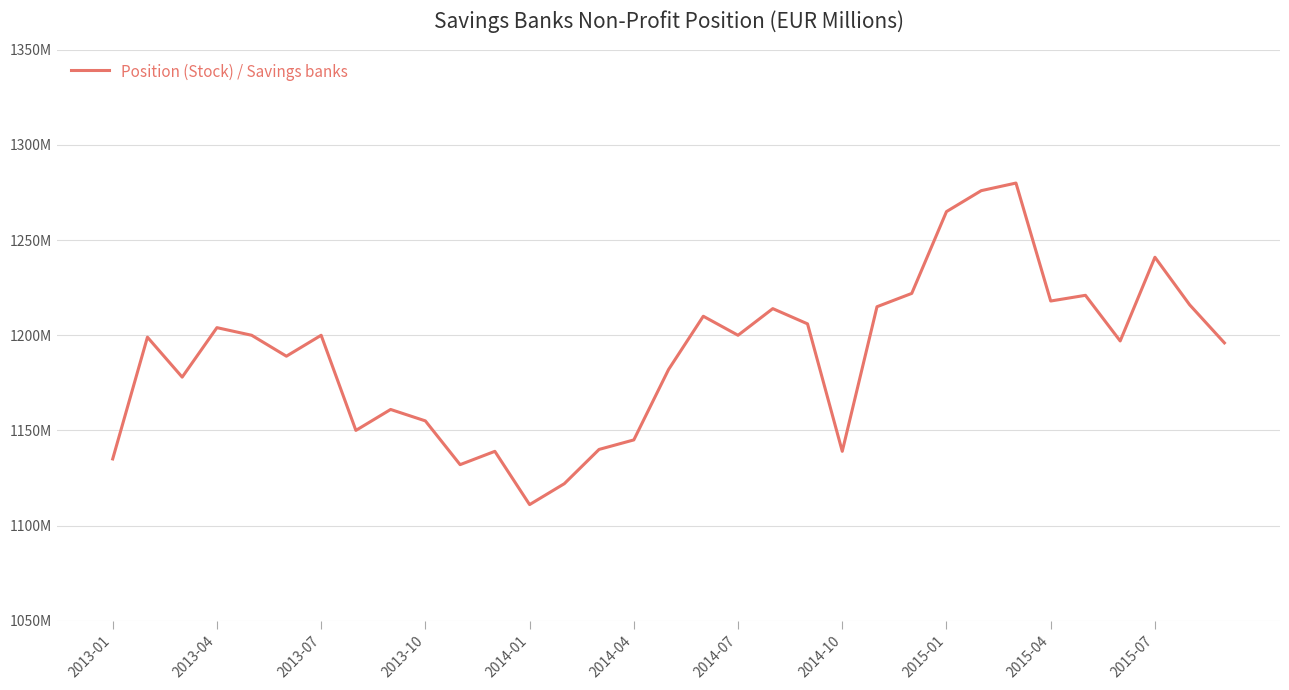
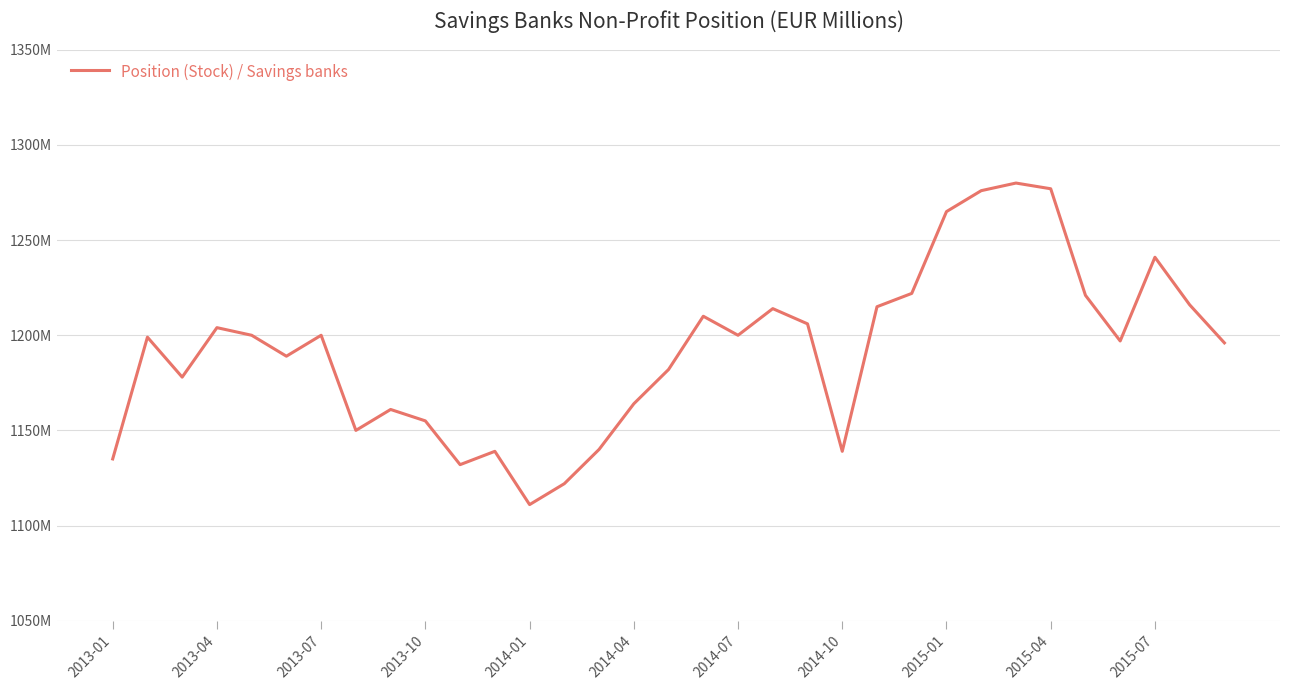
2014-04: 1145000000 -> 1164000000
2015-04: 1218000000 -> 1277000000
